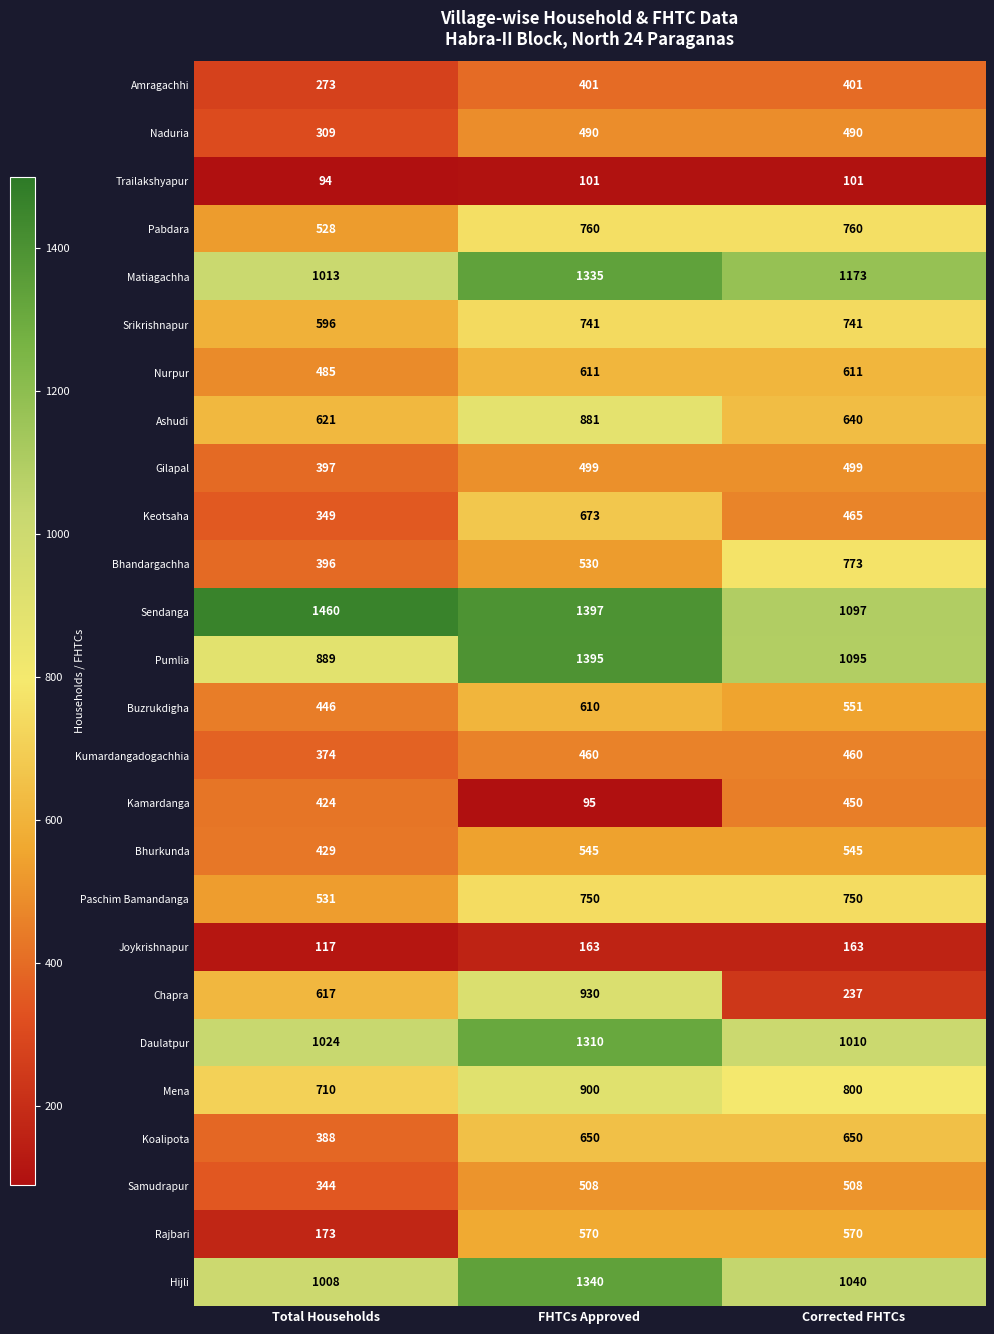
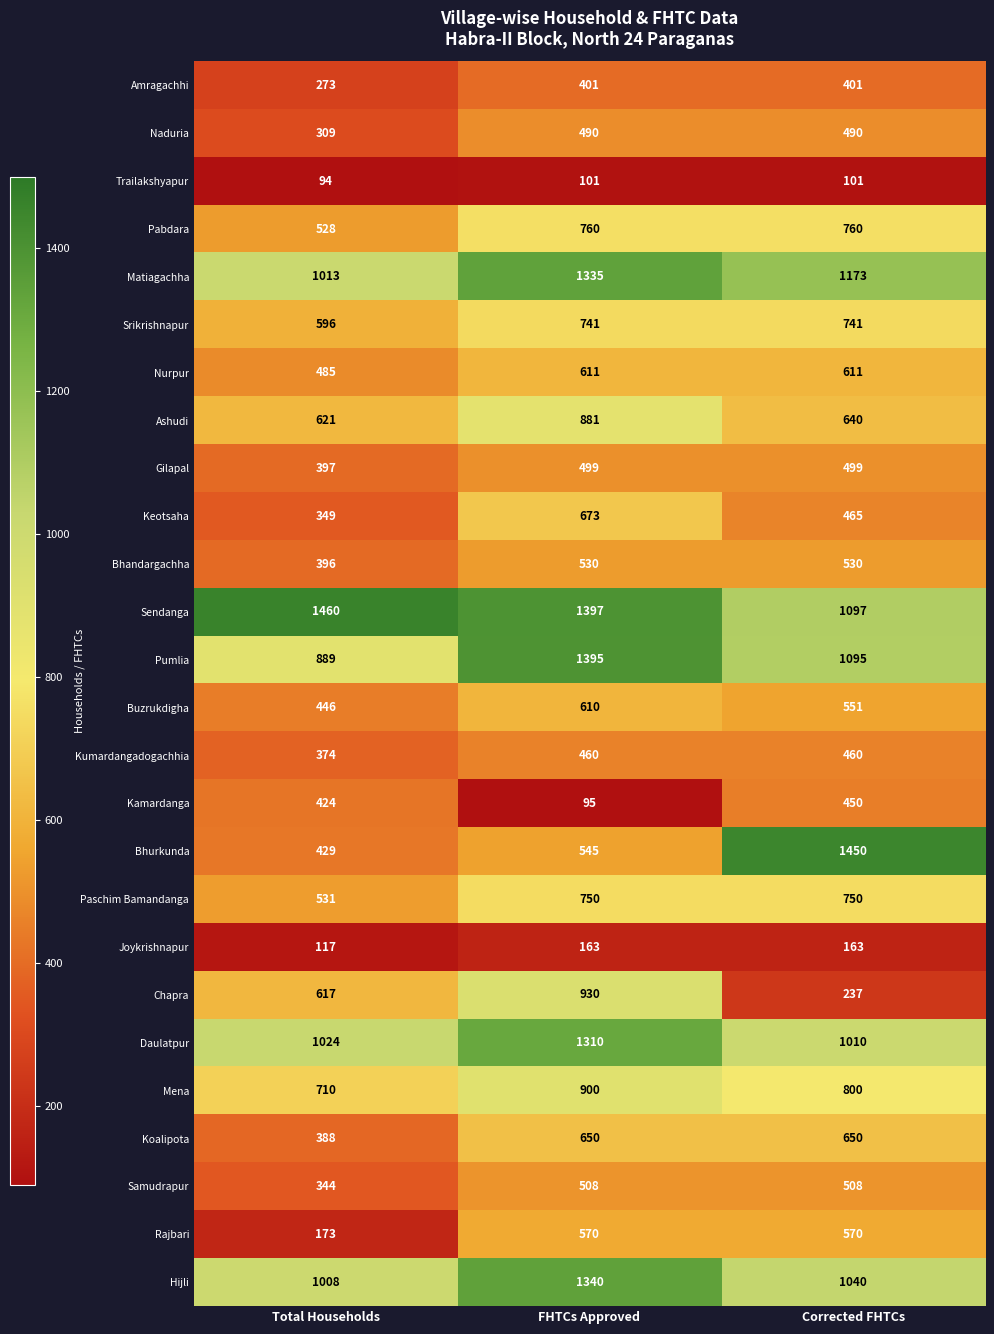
Bhandargachha, Corrected FHTCs: 773 -> 530
Bhurkunda, Corrected FHTCs: 545 -> 1450
